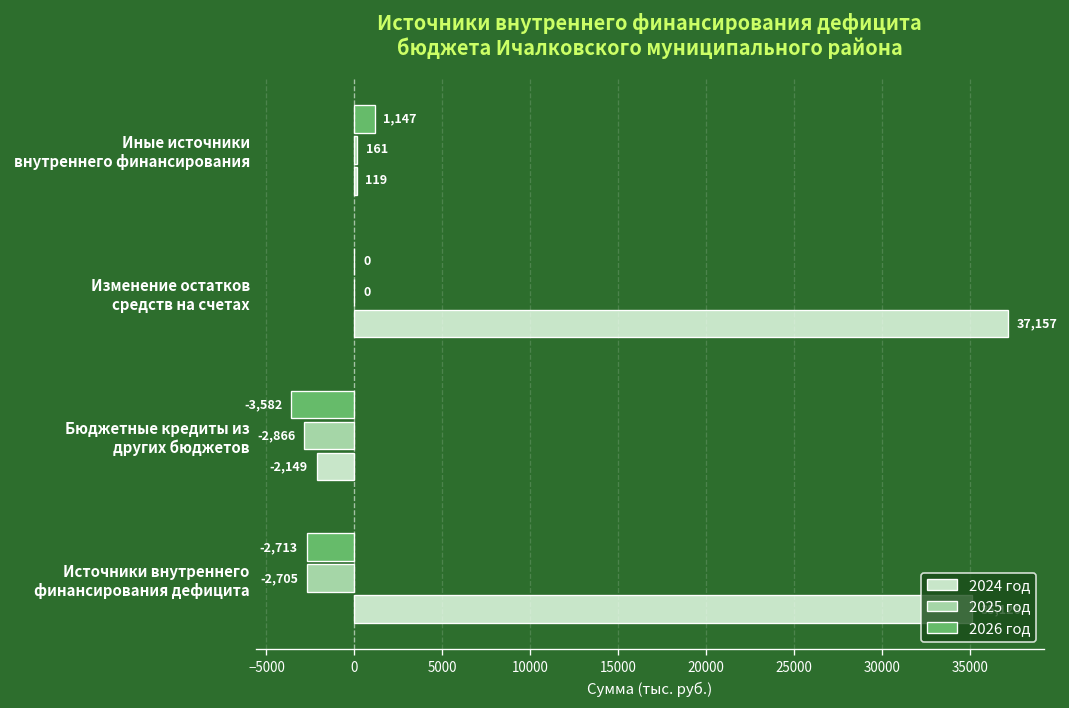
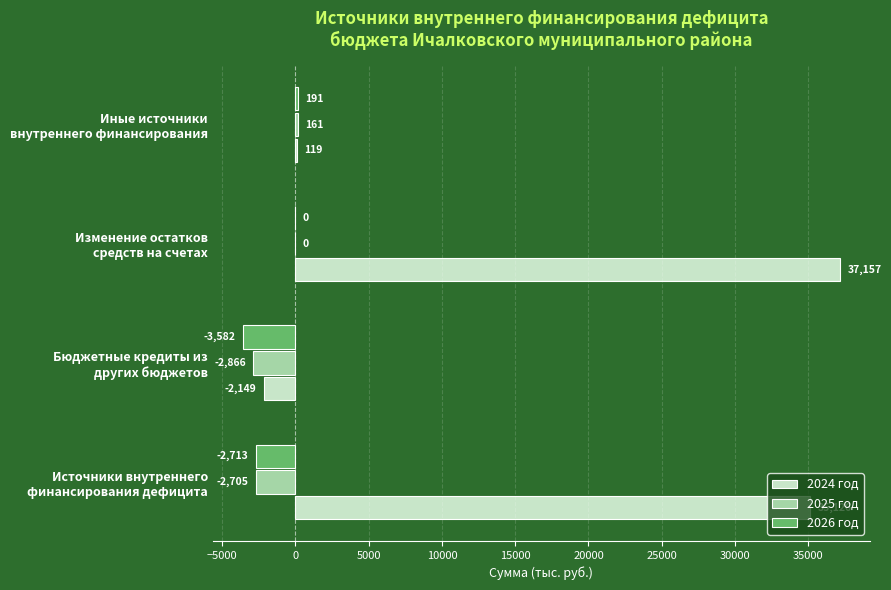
2026 год, Иные источники внутреннего финансирования: 1,147 -> 191
